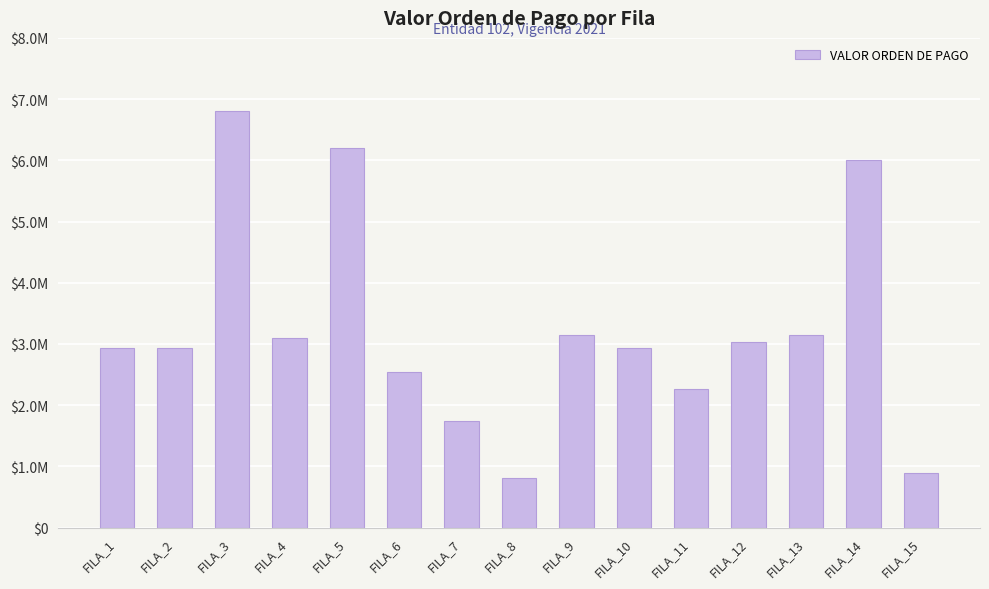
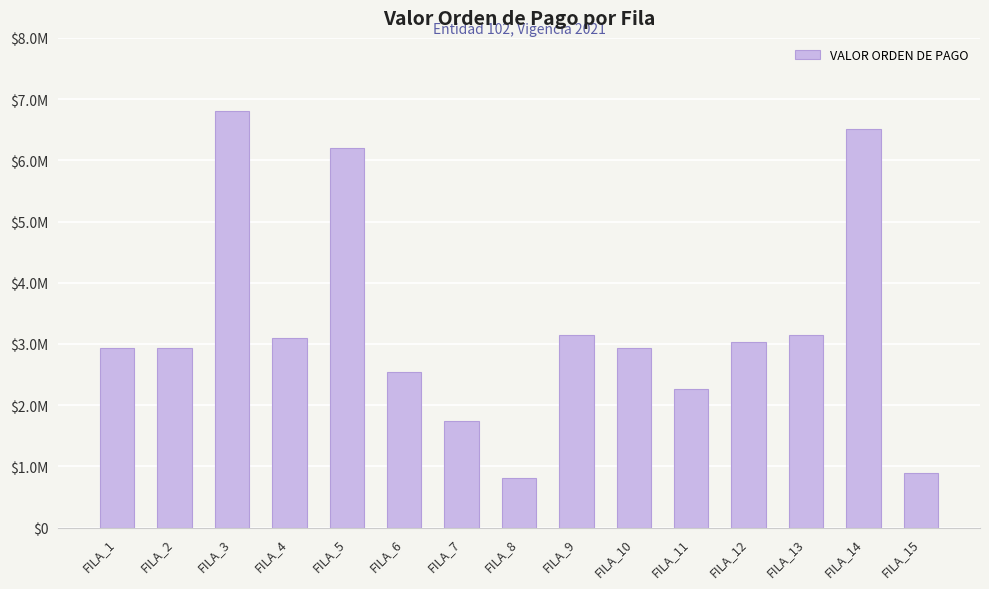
FILA_14: $6000000 -> $6500000
